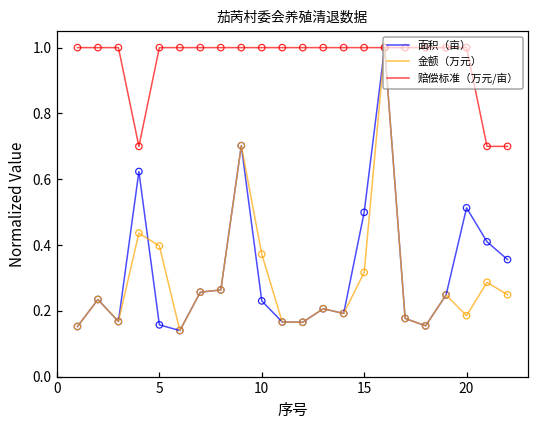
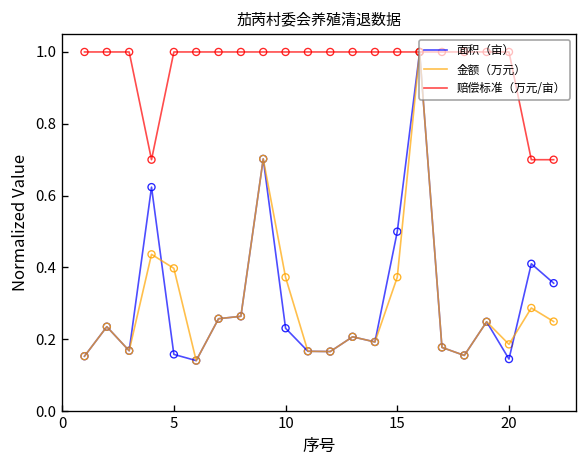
金额（万元）, 15: 0.32 -> 0.37
面积（亩）, 20: 0.51 -> 0.14
